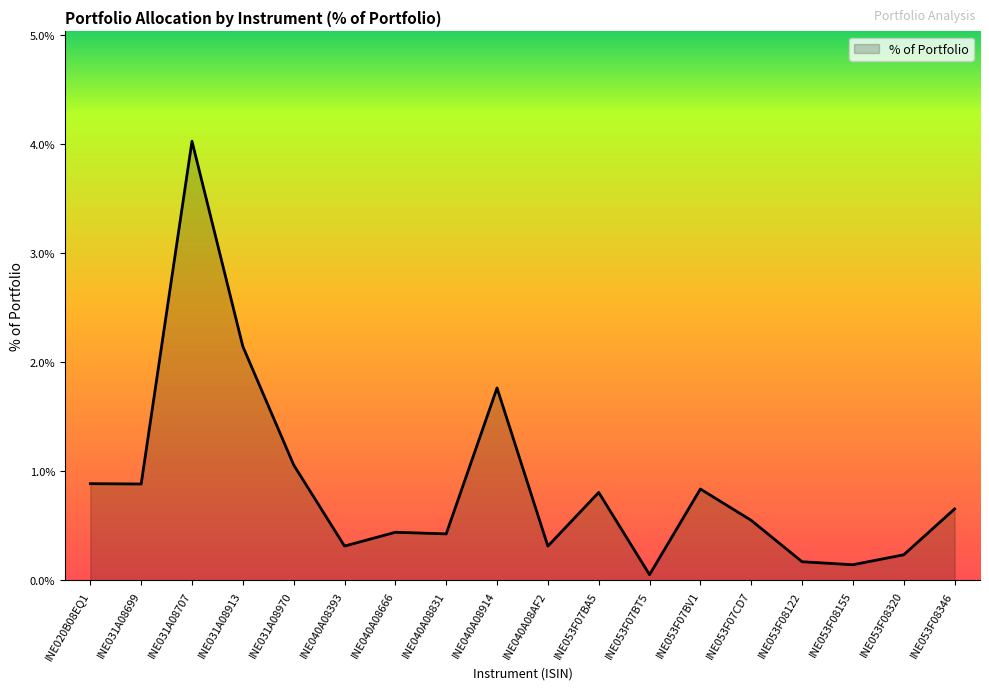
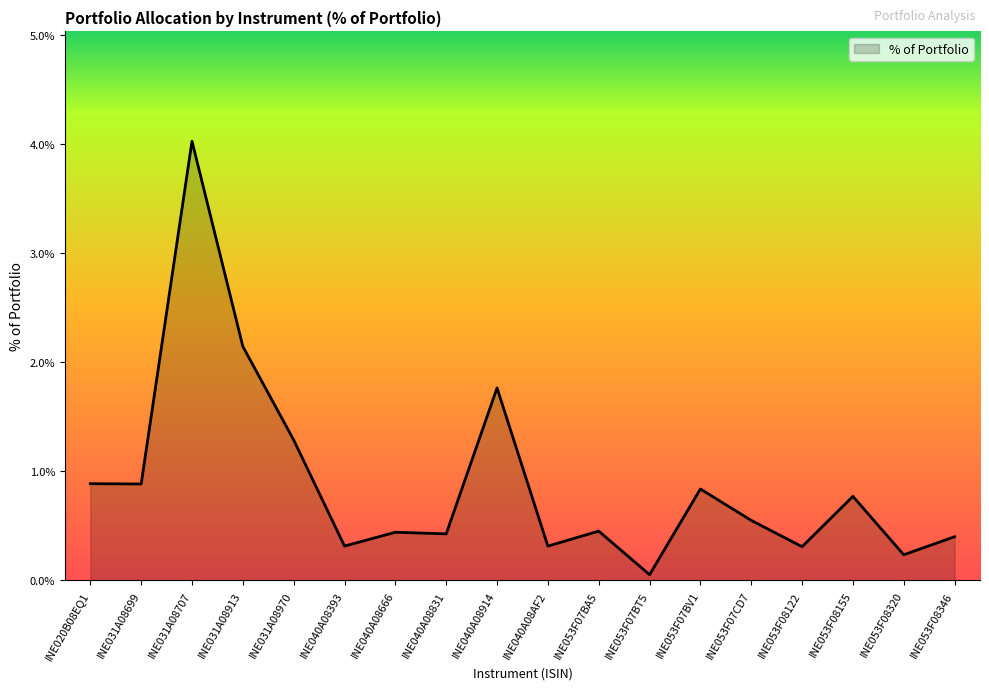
INE031A08970: 1.06% -> 1.29%
INE053F07BA5: 0.81% -> 0.45%
INE053F08122: 0.17% -> 0.31%
INE053F08155: 0.14% -> 0.77%
INE053F08346: 0.66% -> 0.40%
